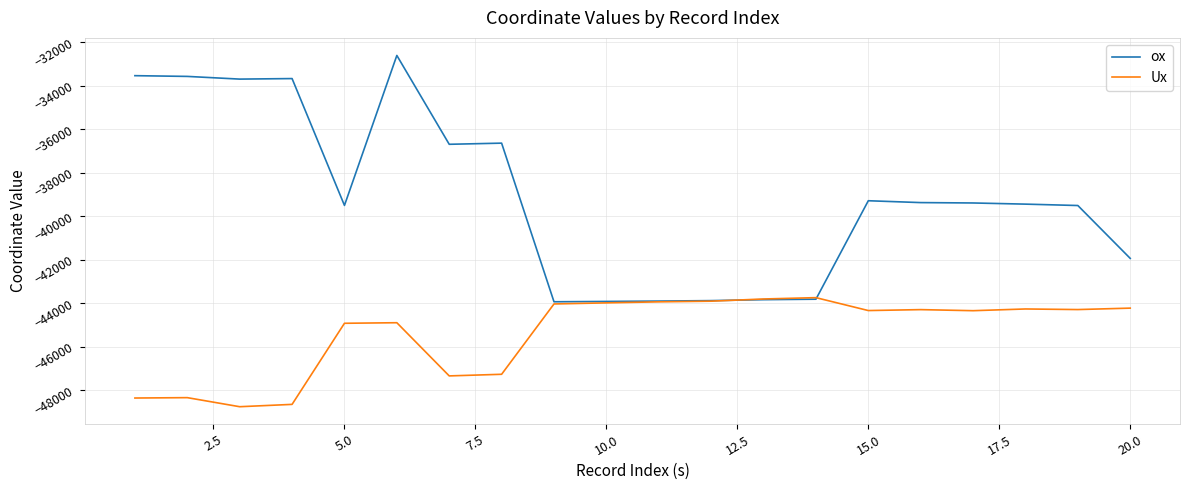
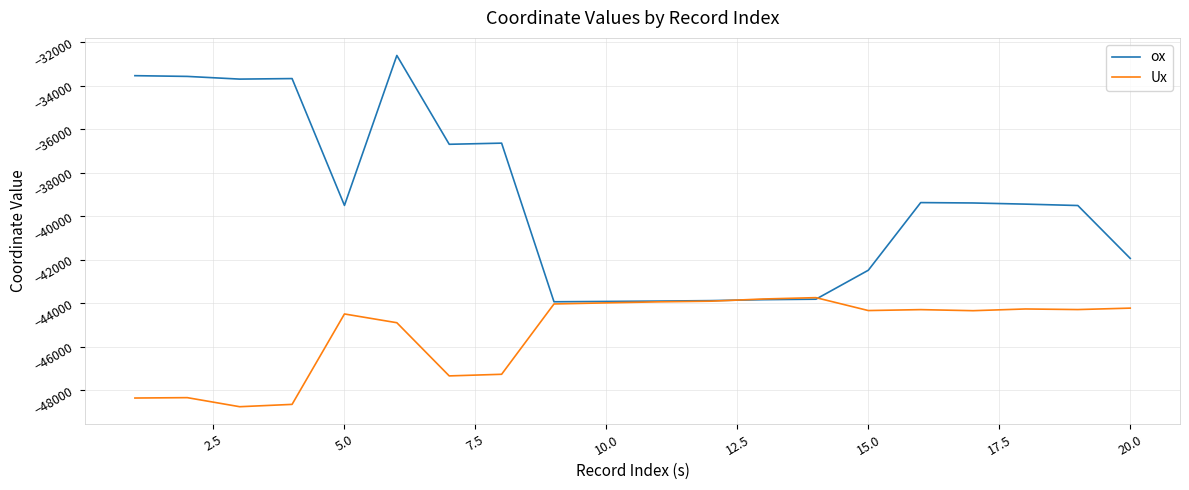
Ux, 5.0: -44900 -> -44500
ox, 15.0: -39300 -> -42500
